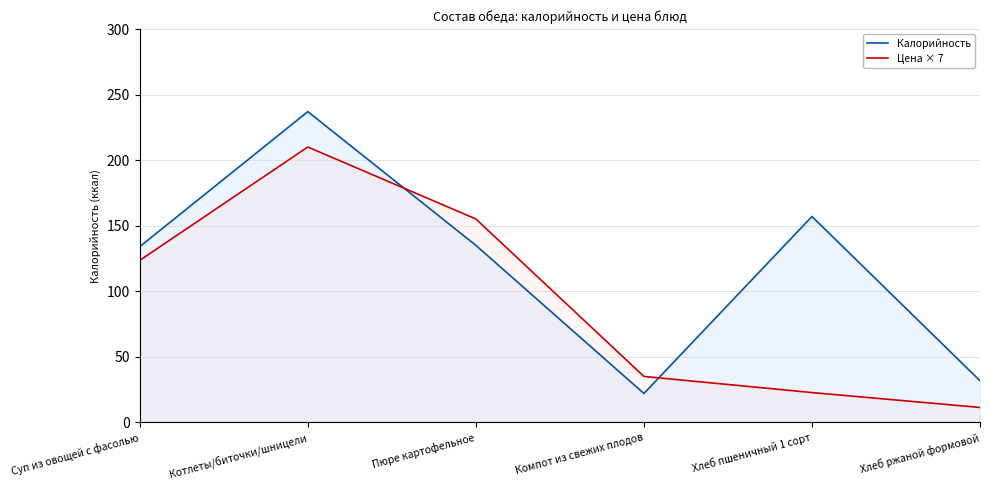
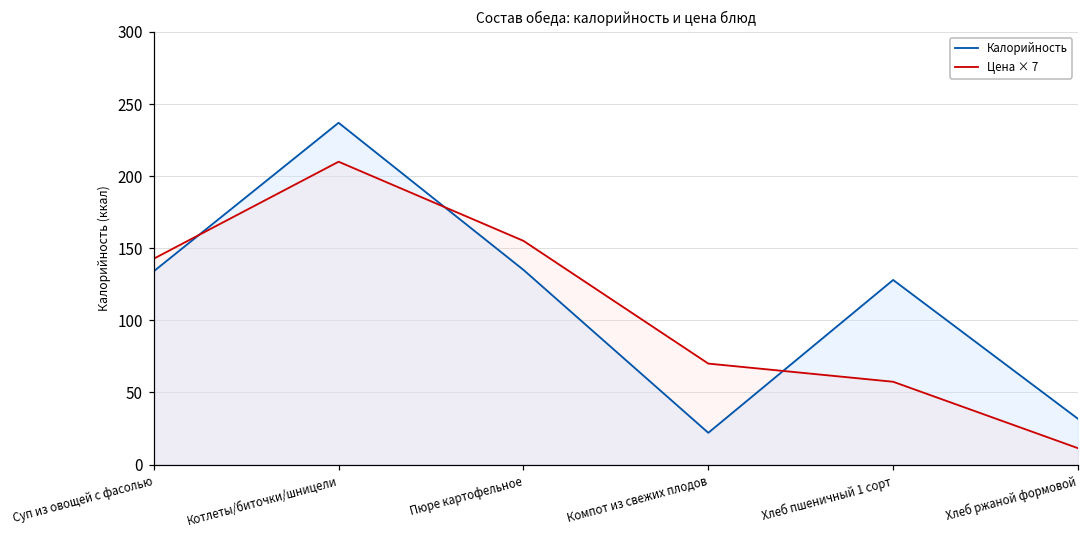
Цена × 7, Суп из овощей с фасолью: 124 -> 143
Цена × 7, Компот из свежих плодов: 35 -> 70
Калорийность, Хлеб пшеничный 1 сорт: 157 -> 128
Цена × 7, Хлеб пшеничный 1 сорт: 23 -> 57
